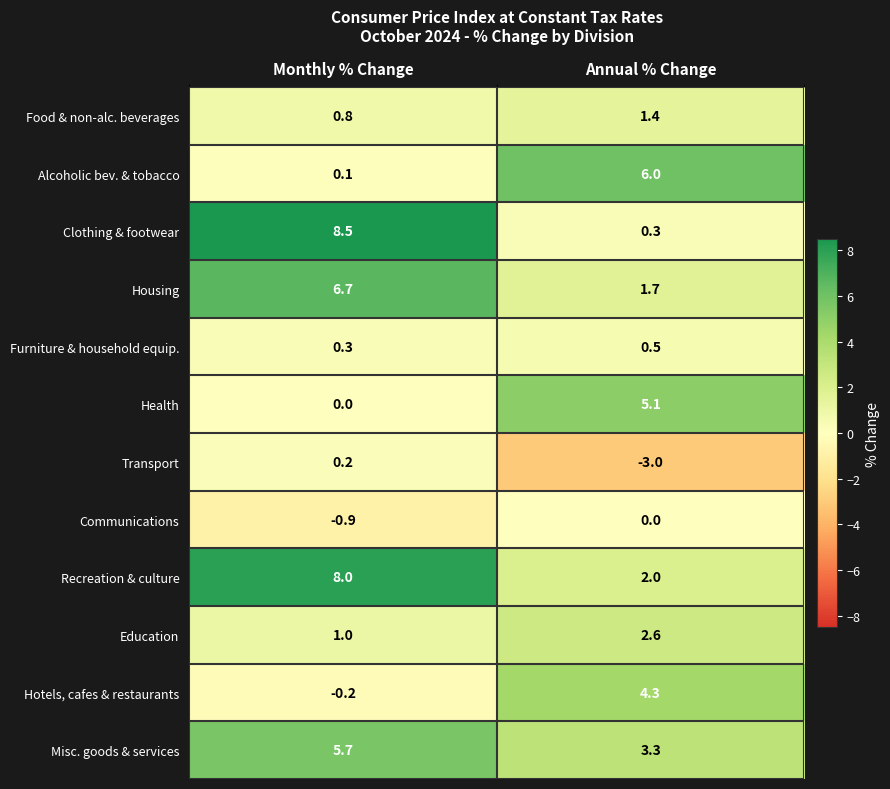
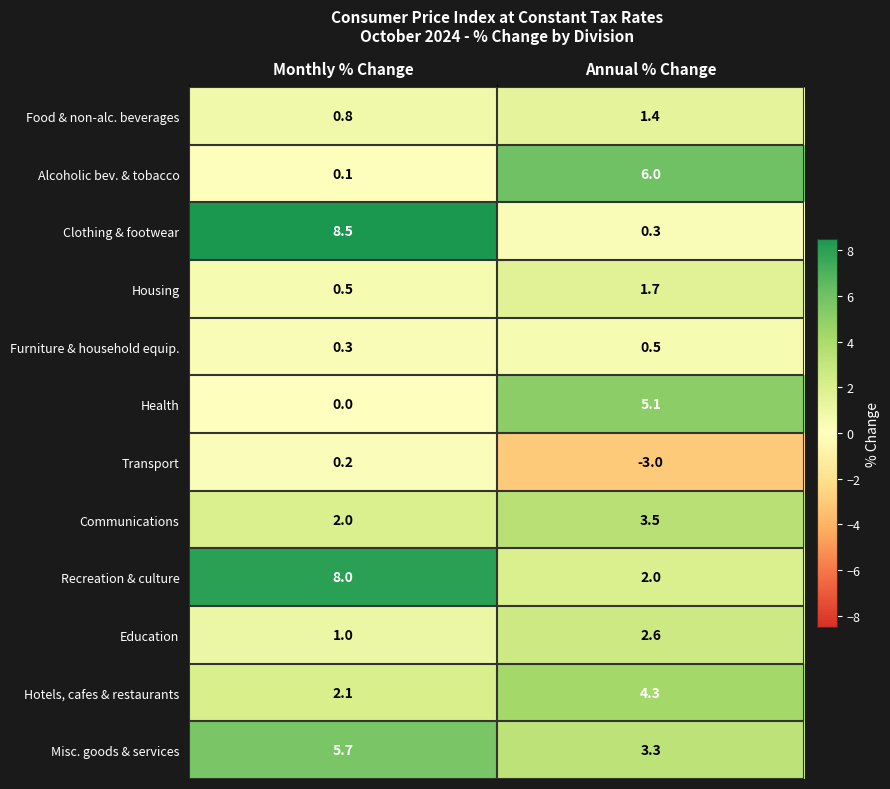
Housing, Monthly % Change: 6.7 -> 0.5
Communications, Monthly % Change: -0.9 -> 2.0
Communications, Annual % Change: 0.0 -> 3.5
Hotels, cafes & restaurants, Monthly % Change: -0.2 -> 2.1
